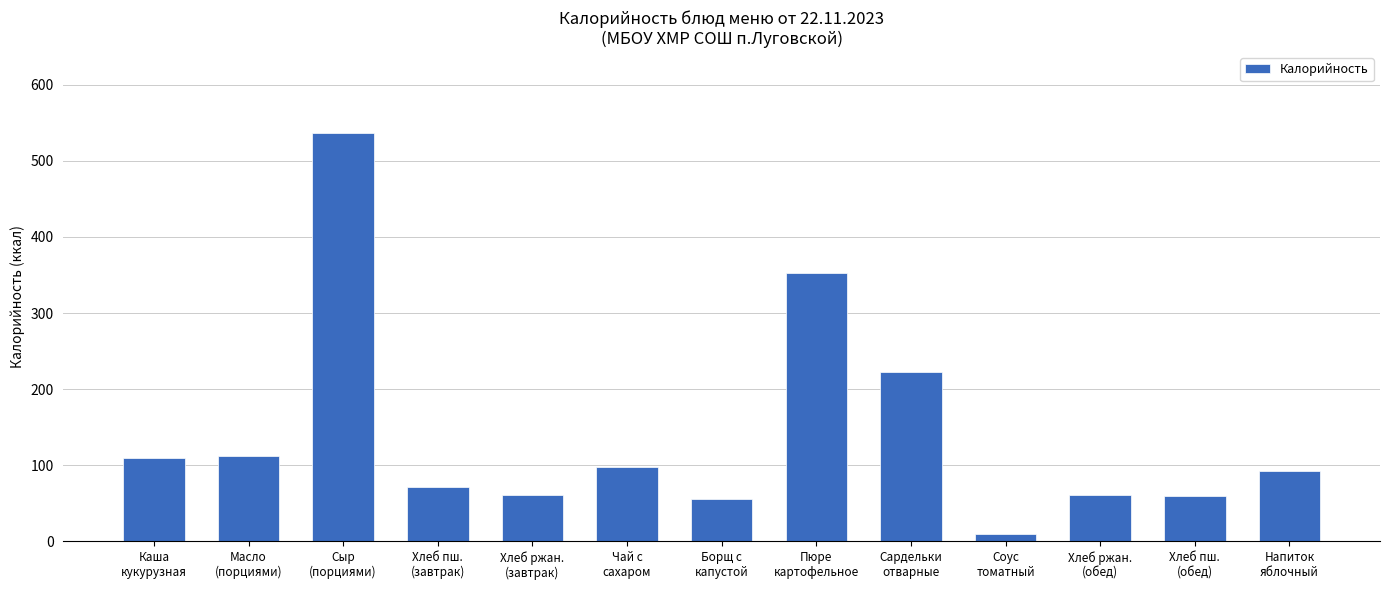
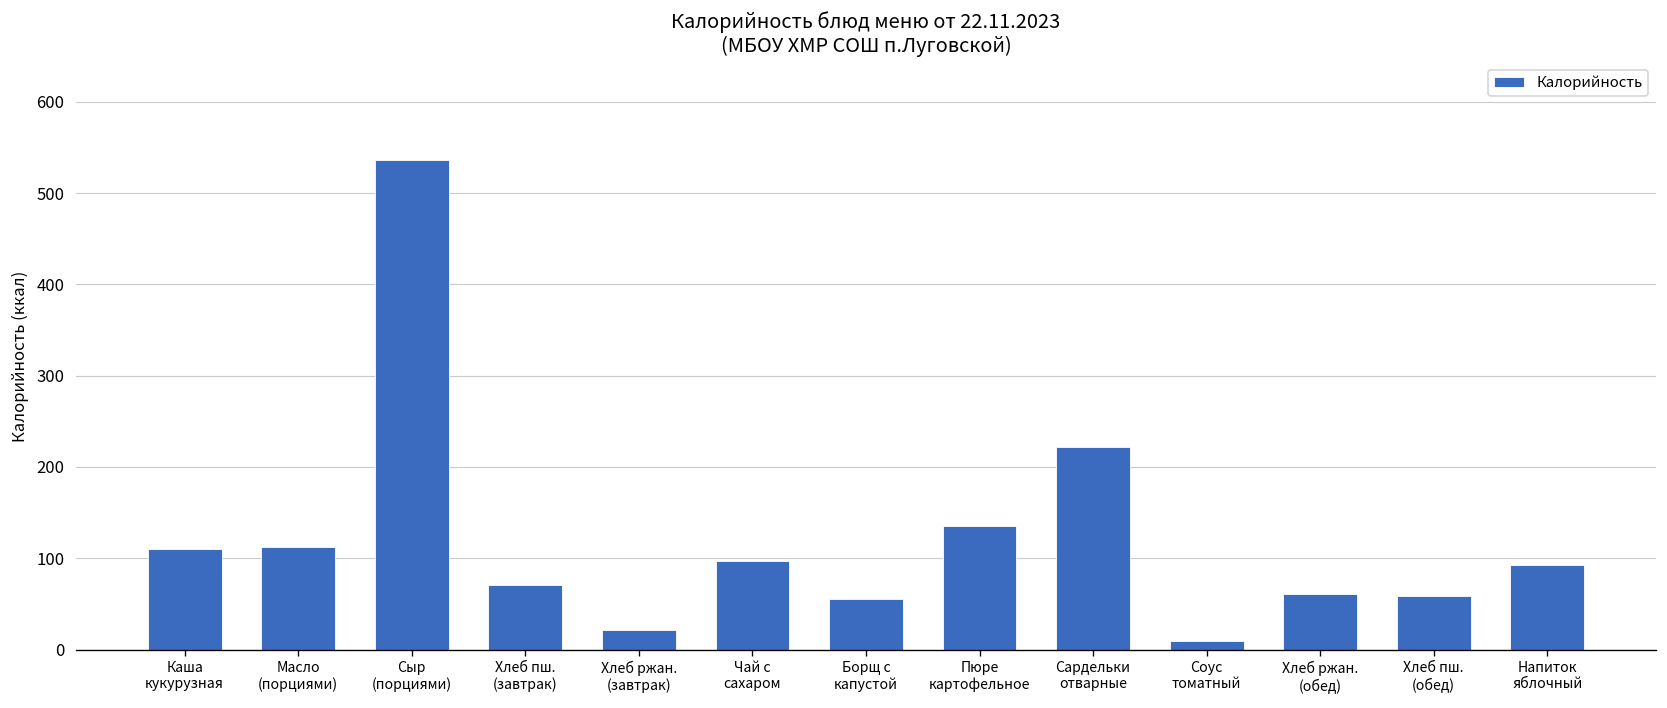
Хлеб ржан. (завтрак): 60 -> 20
Пюре картофельное: 350 -> 140
